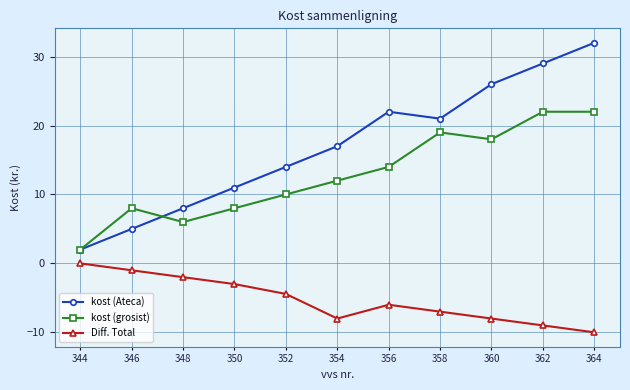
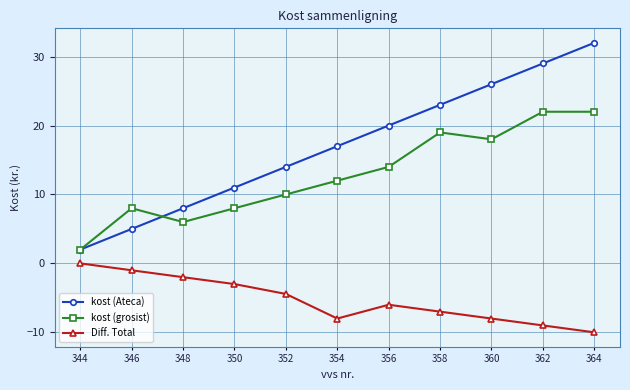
kost (Ateca), 356: 22 -> 20
kost (Ateca), 358: 21 -> 23
